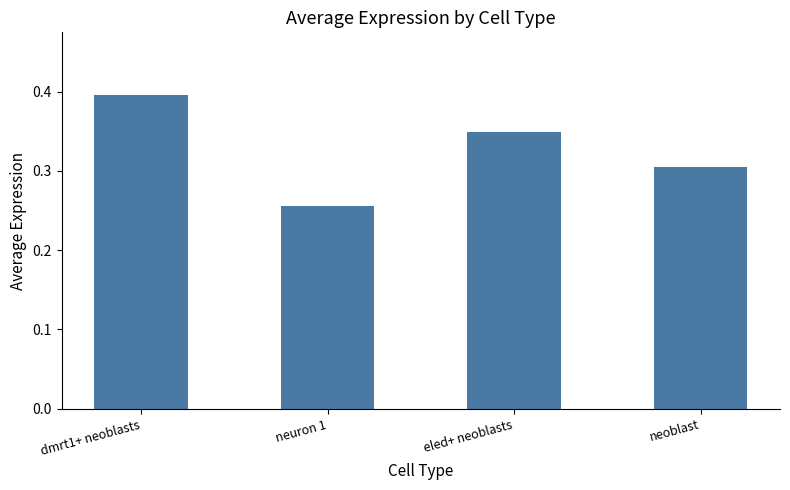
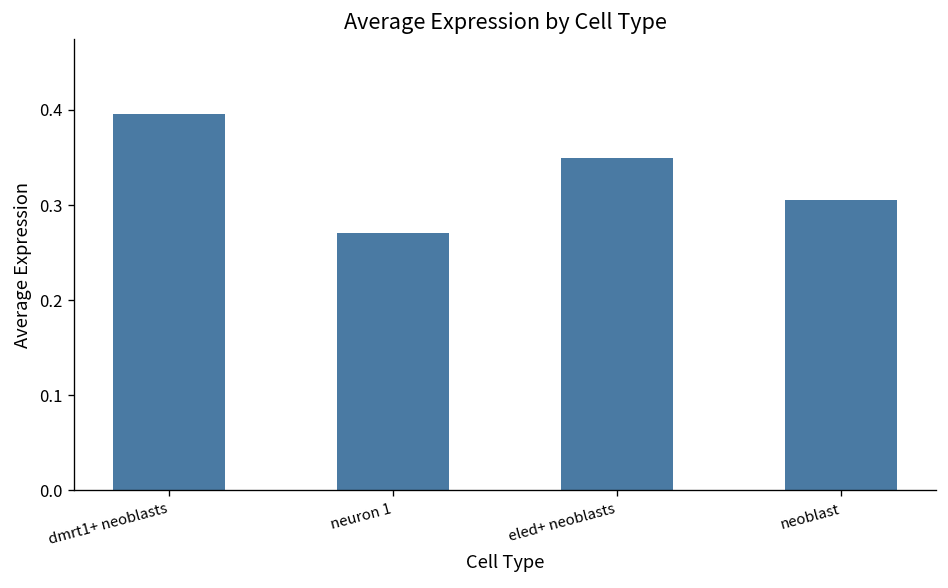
neuron 1: 0.26 -> 0.27
